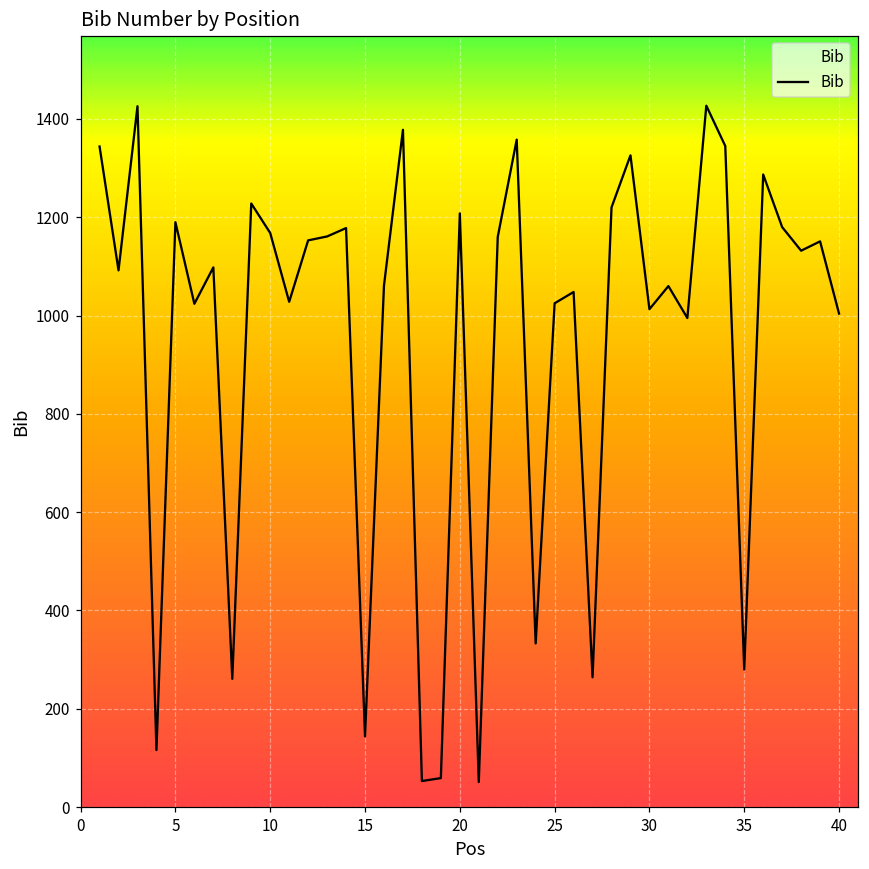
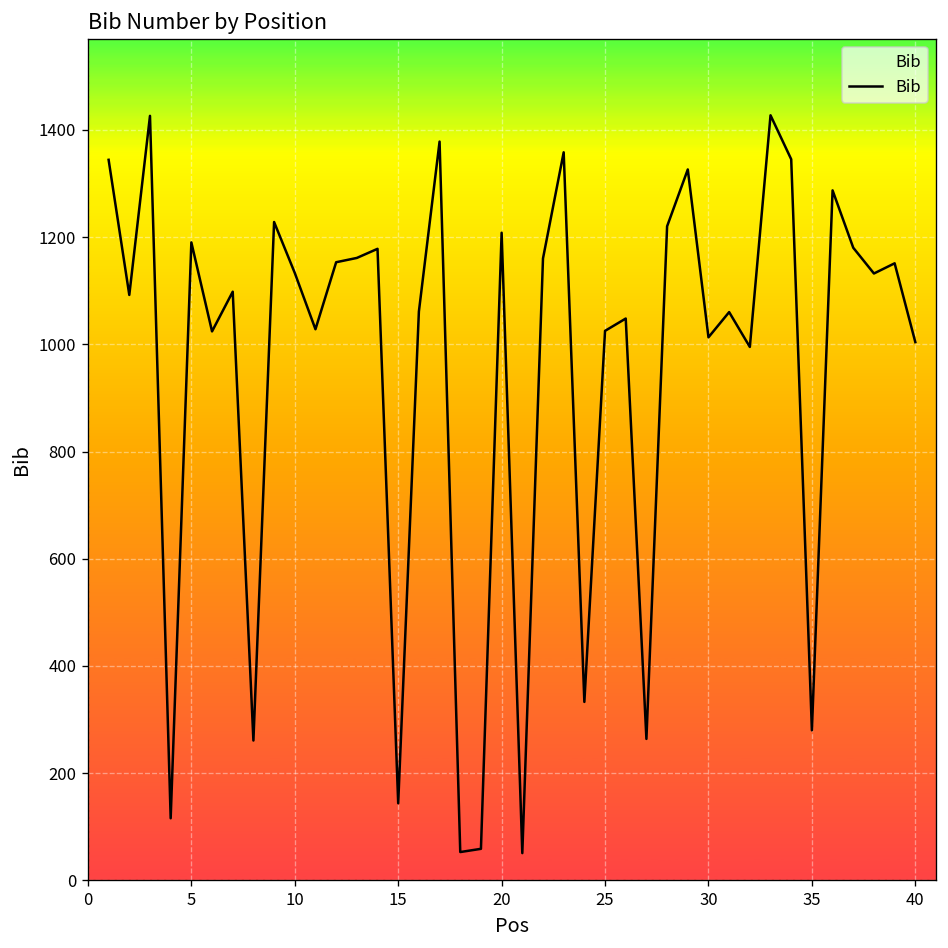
10: 1170 -> 1130
